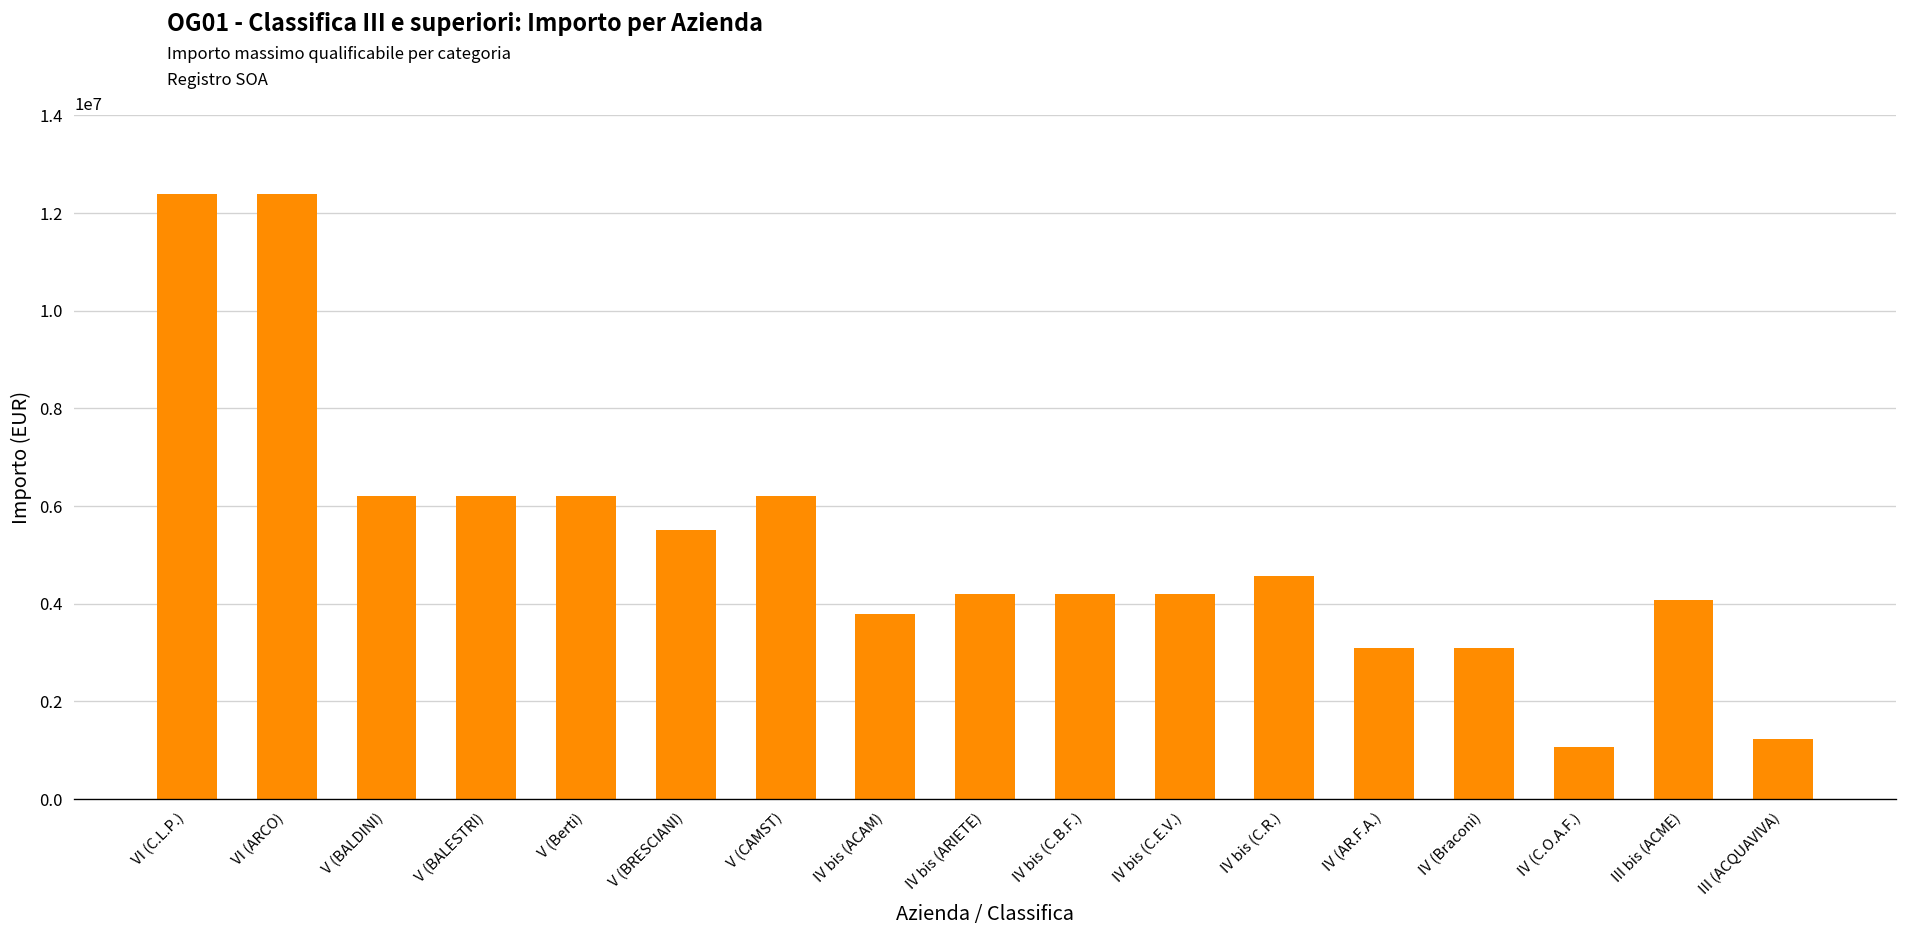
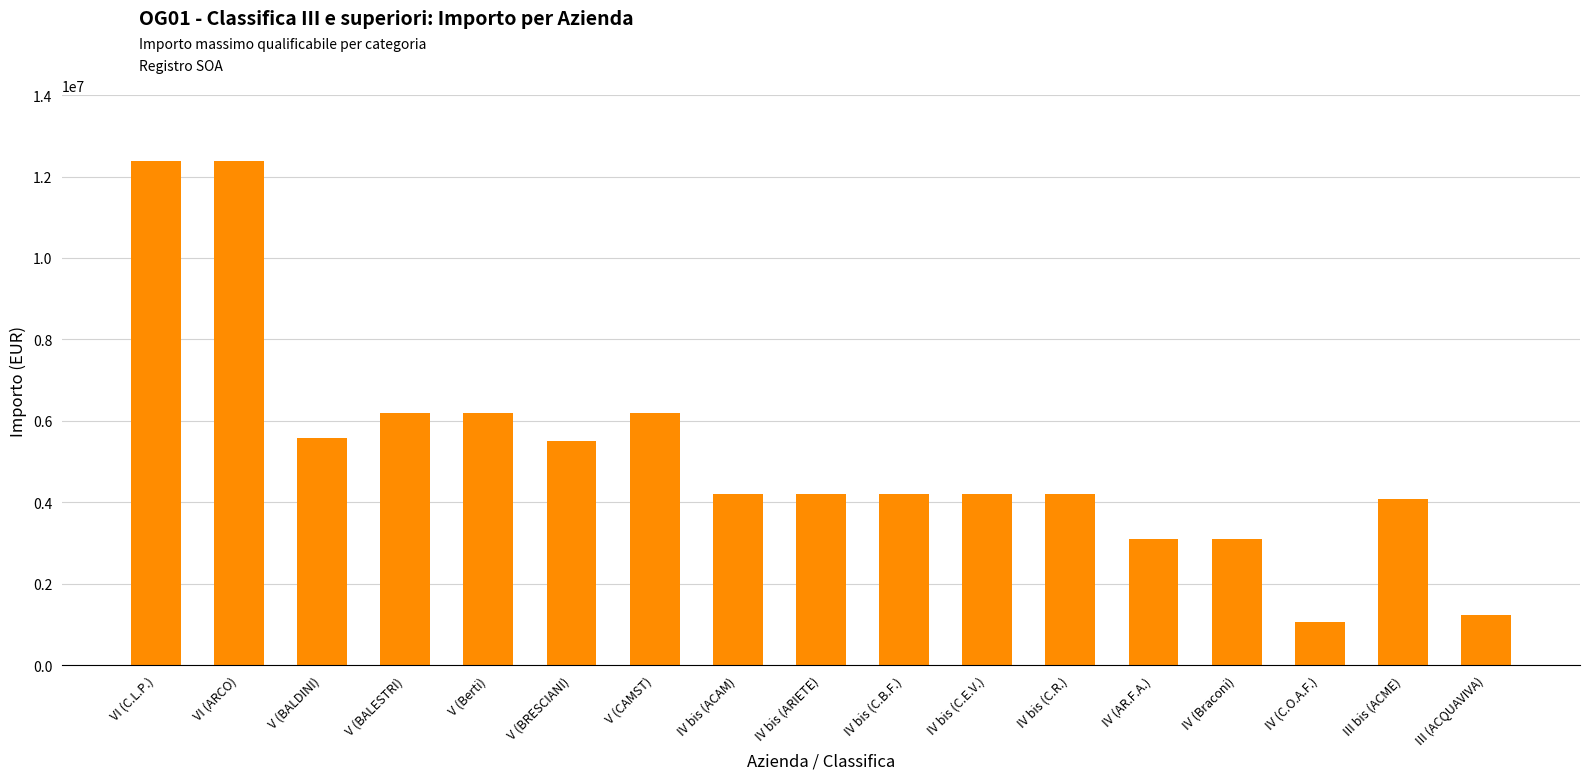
V (BALDINI): 6200000 -> 5600000
IV bis (ACAM): 3800000 -> 4200000
IV bis (C.R.): 4600000 -> 4200000
